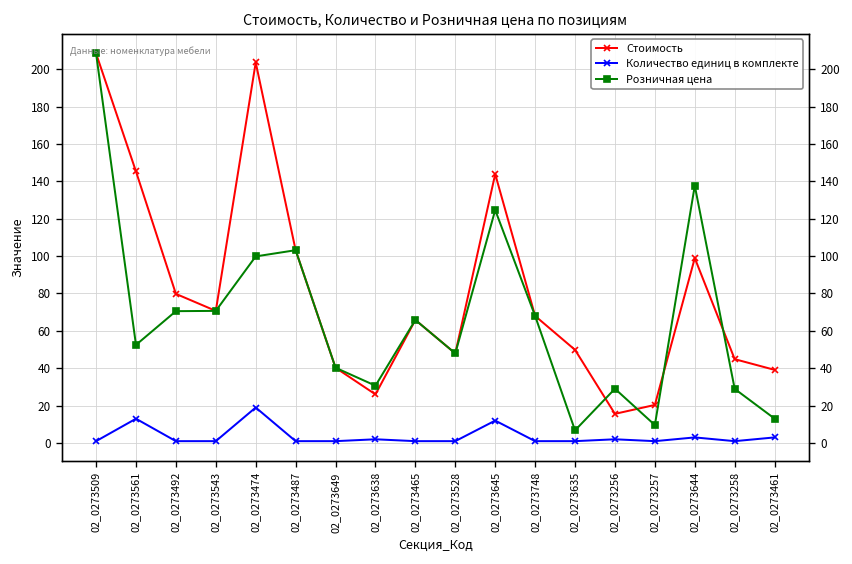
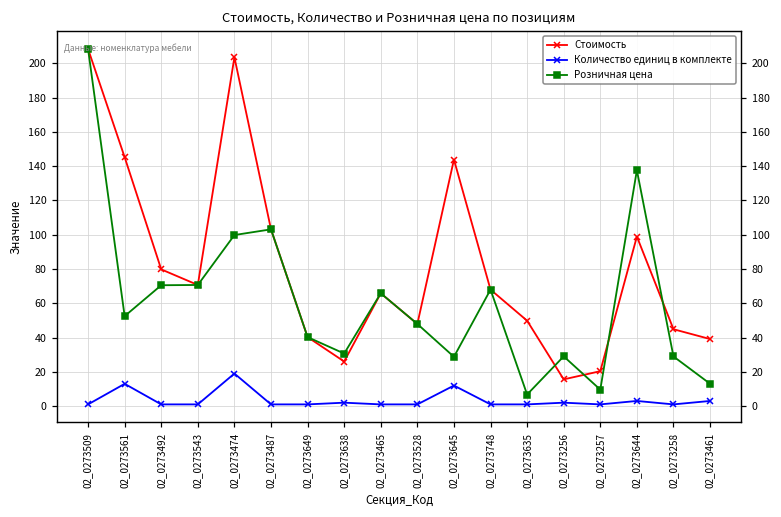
Розничная цена, 02_0273645: 125 -> 29
